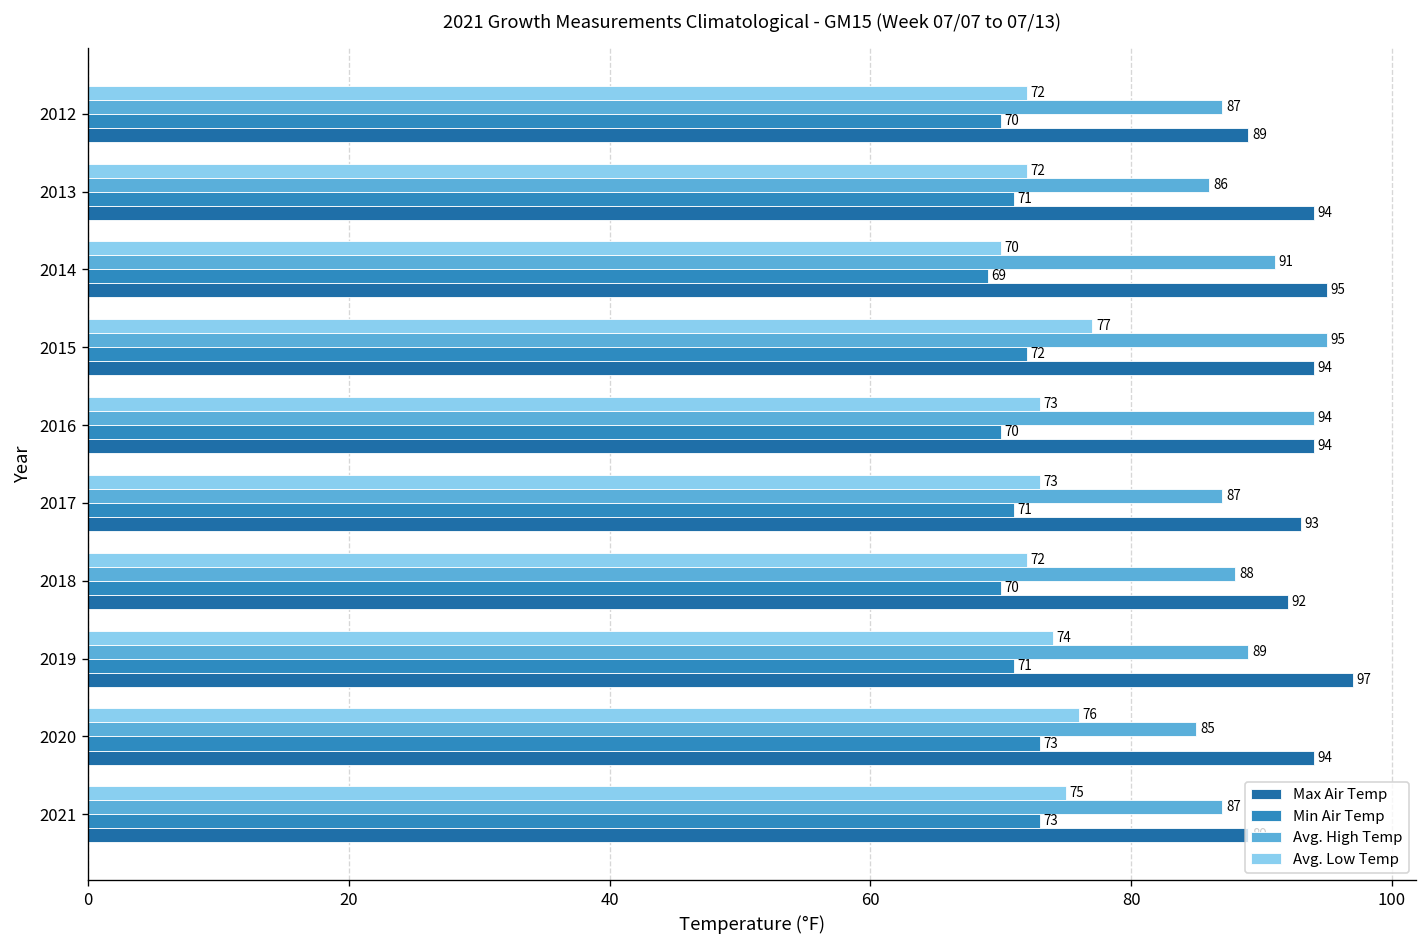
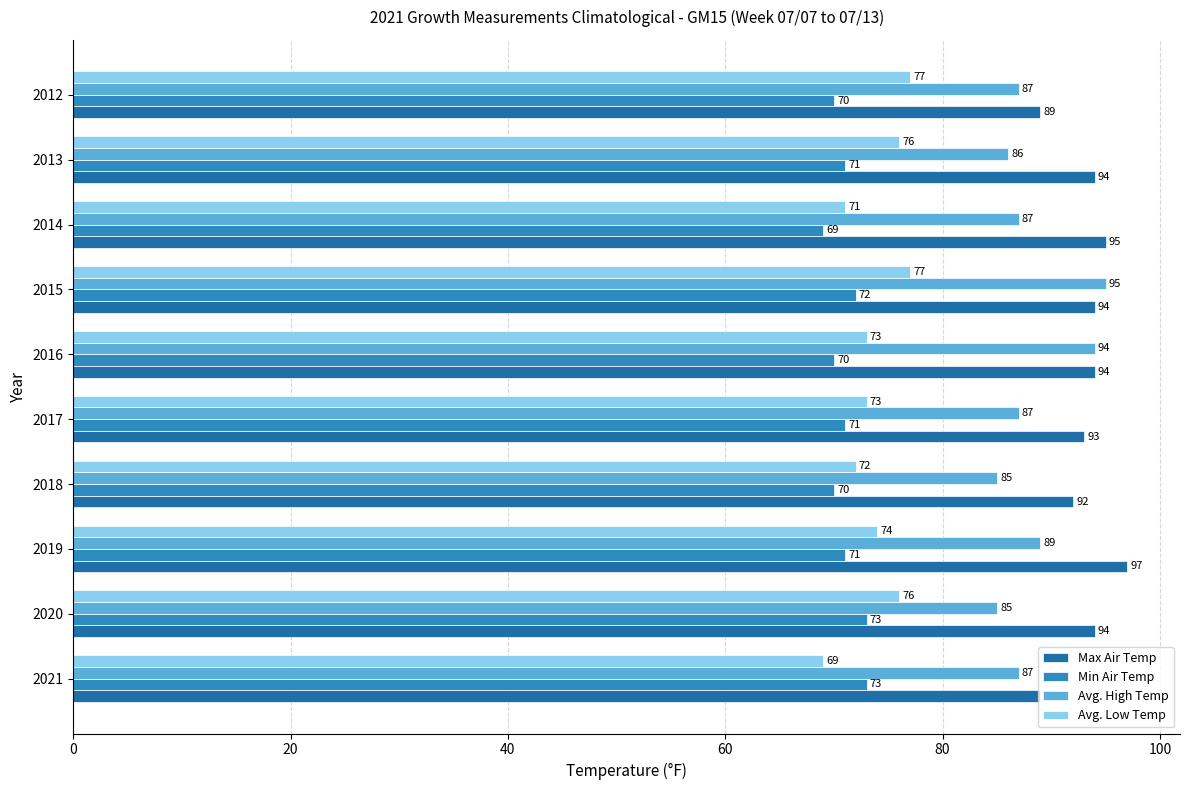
Avg. Low Temp, 2012: 72 -> 77
Avg. Low Temp, 2013: 72 -> 76
Avg. Low Temp, 2014: 70 -> 71
Avg. High Temp, 2014: 91 -> 87
Avg. High Temp, 2018: 88 -> 85
Avg. Low Temp, 2021: 75 -> 69
